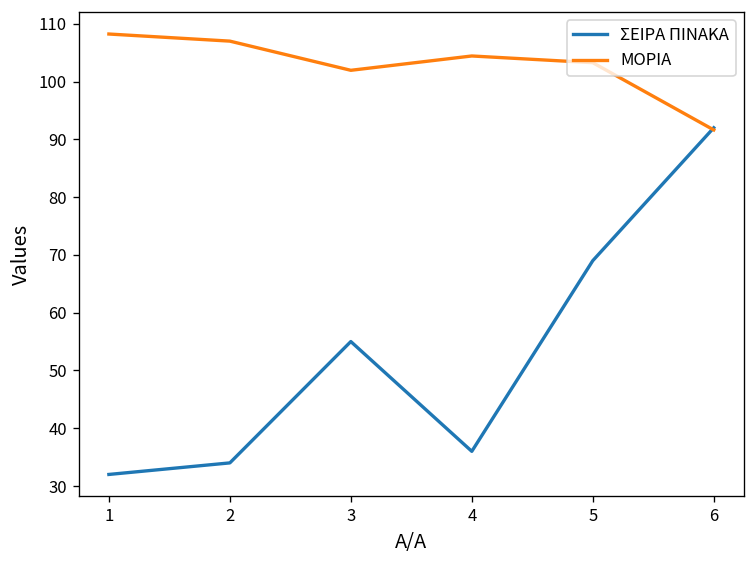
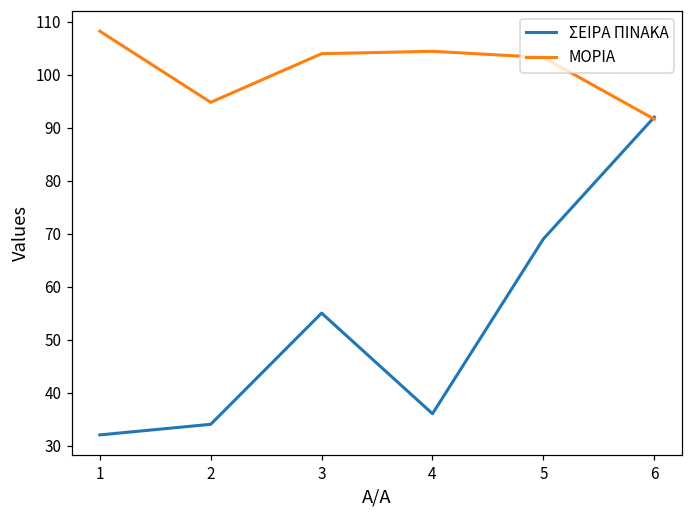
ΜΟΡΙΑ, 2: 107 -> 95
ΜΟΡΙΑ, 3: 102 -> 104
